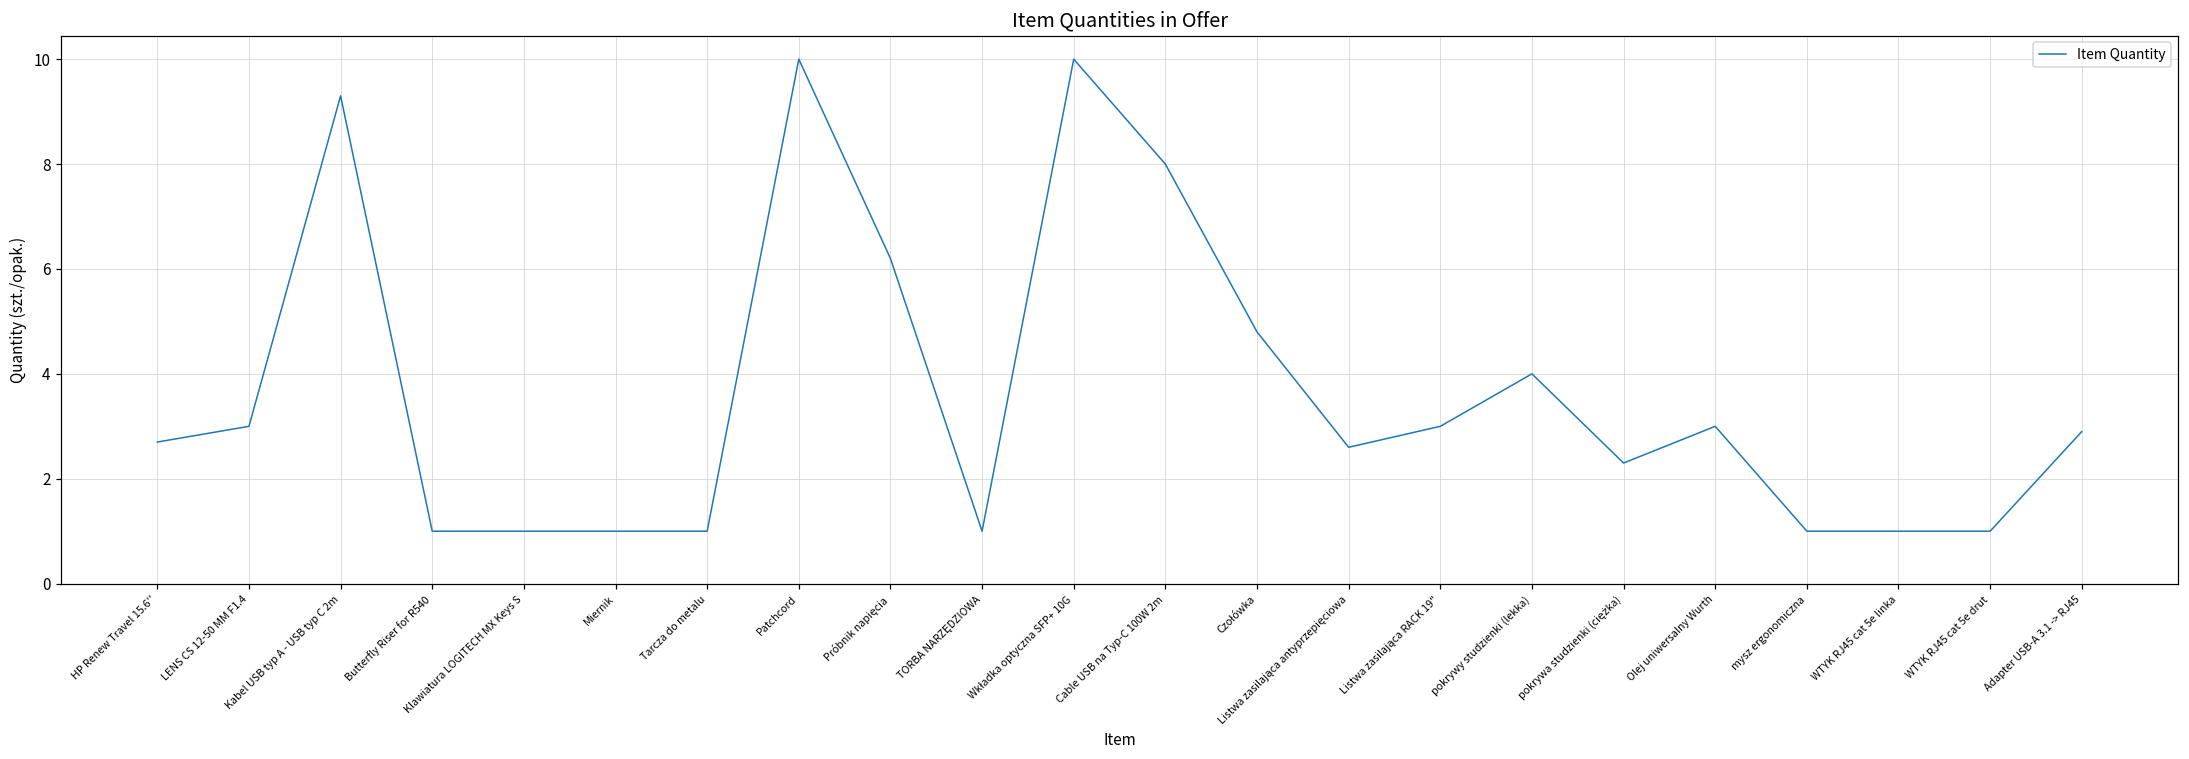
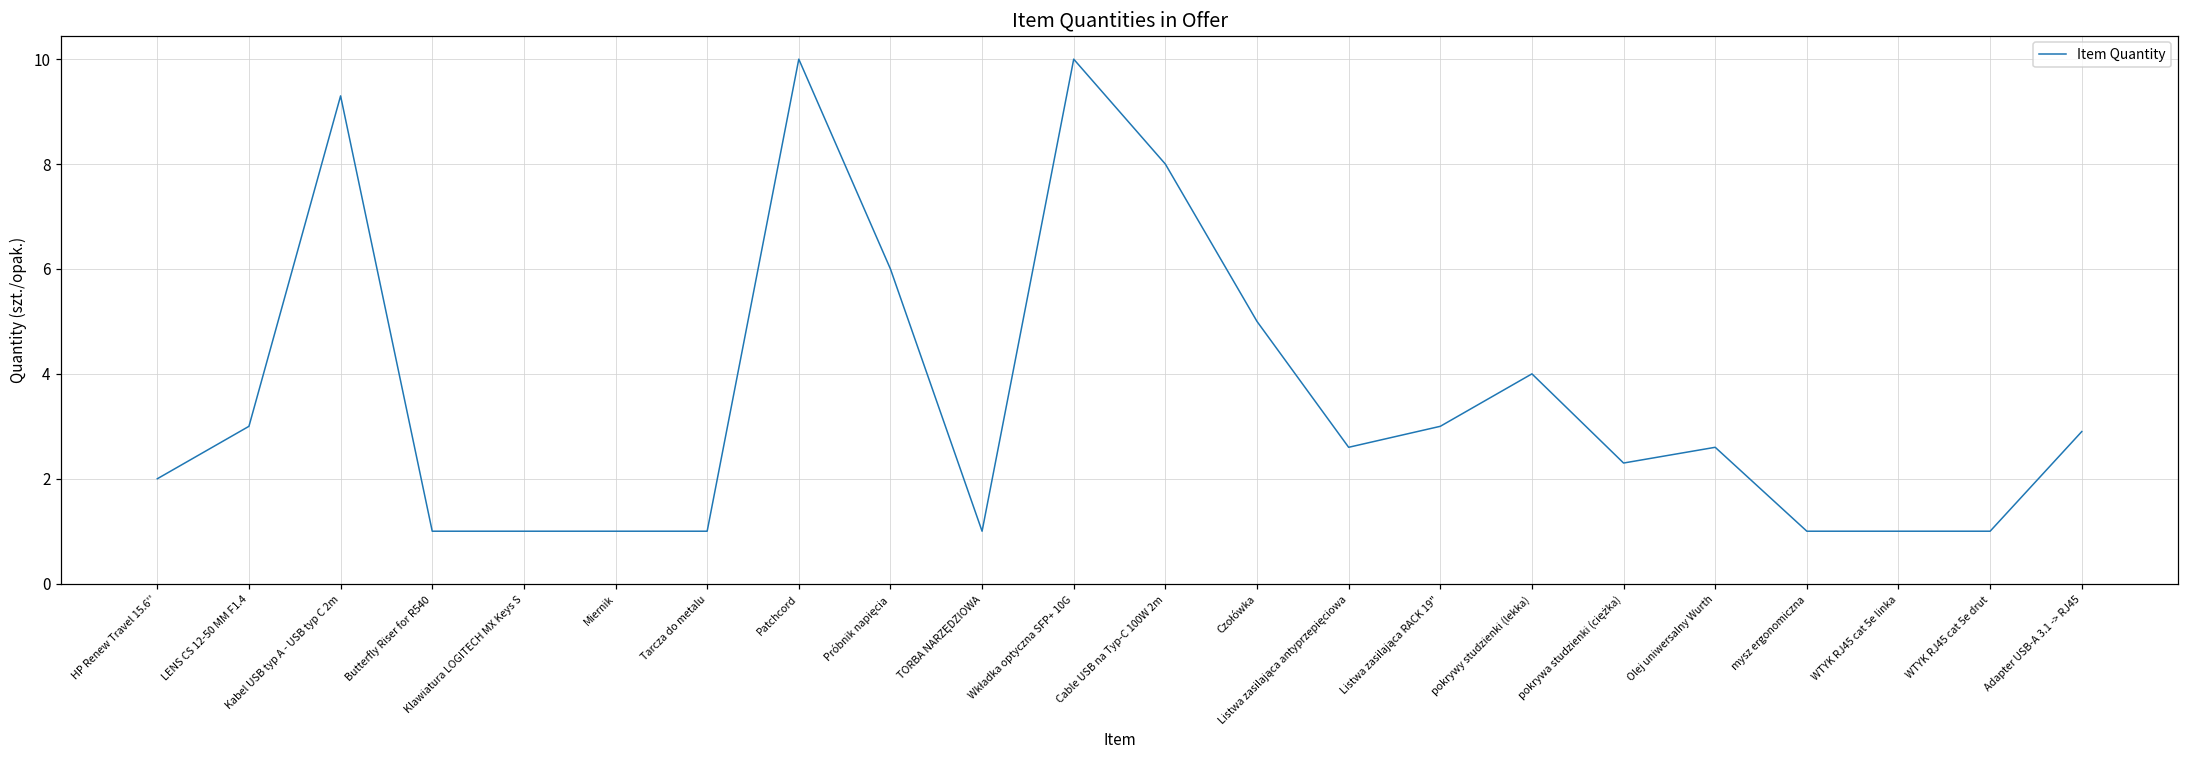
HP Renew Travel 15.6'': 2.7 -> 2.0
Próbnik napięcia: 6.2 -> 6.0
Czołówka: 4.8 -> 5.0
Olej uniwersalny Wurth: 3.0 -> 2.6
